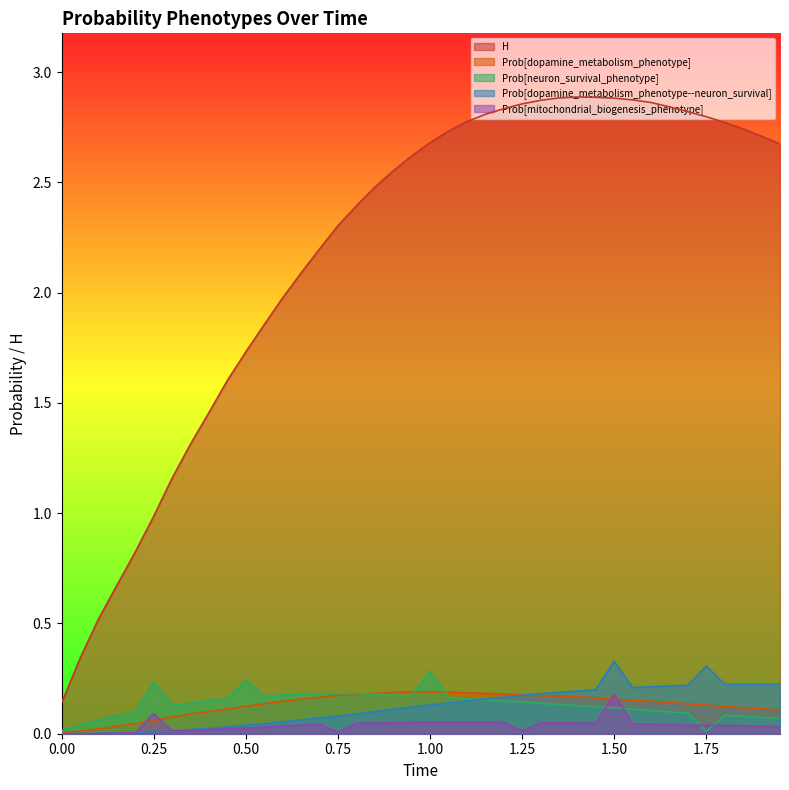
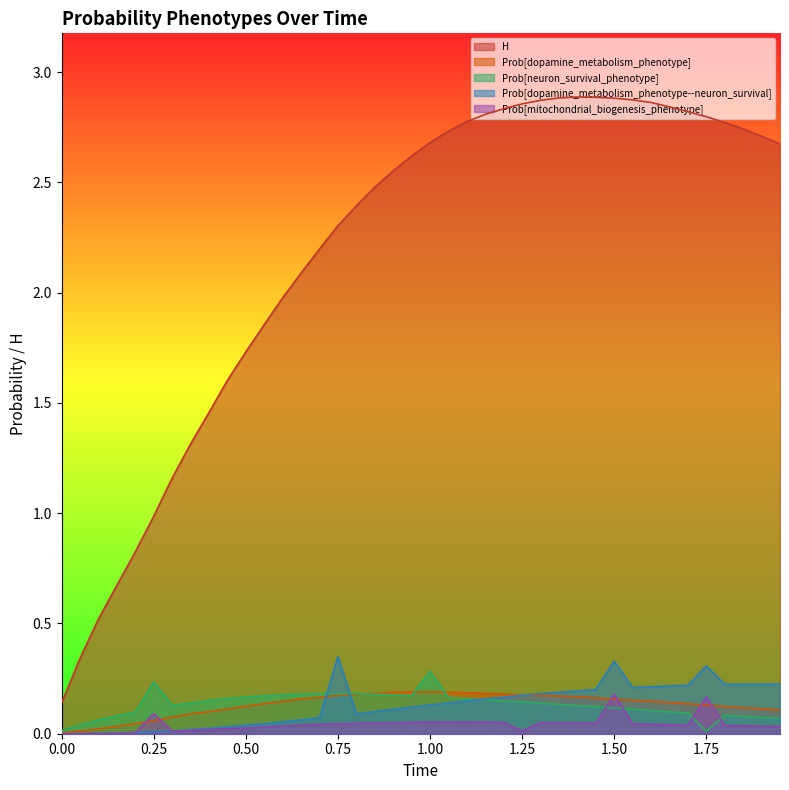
Prob[neuron_survival_phenotype], 0.50: 0.24 -> 0.17
Prob[dopamine_metabolism_phenotype--neuron_survival], 0.75: 0.08 -> 0.35
Prob[mitochondrial_biogenesis_phenotype], 0.75: 0.01 -> 0.05
Prob[mitochondrial_biogenesis_phenotype], 1.75: 0.04 -> 0.17
